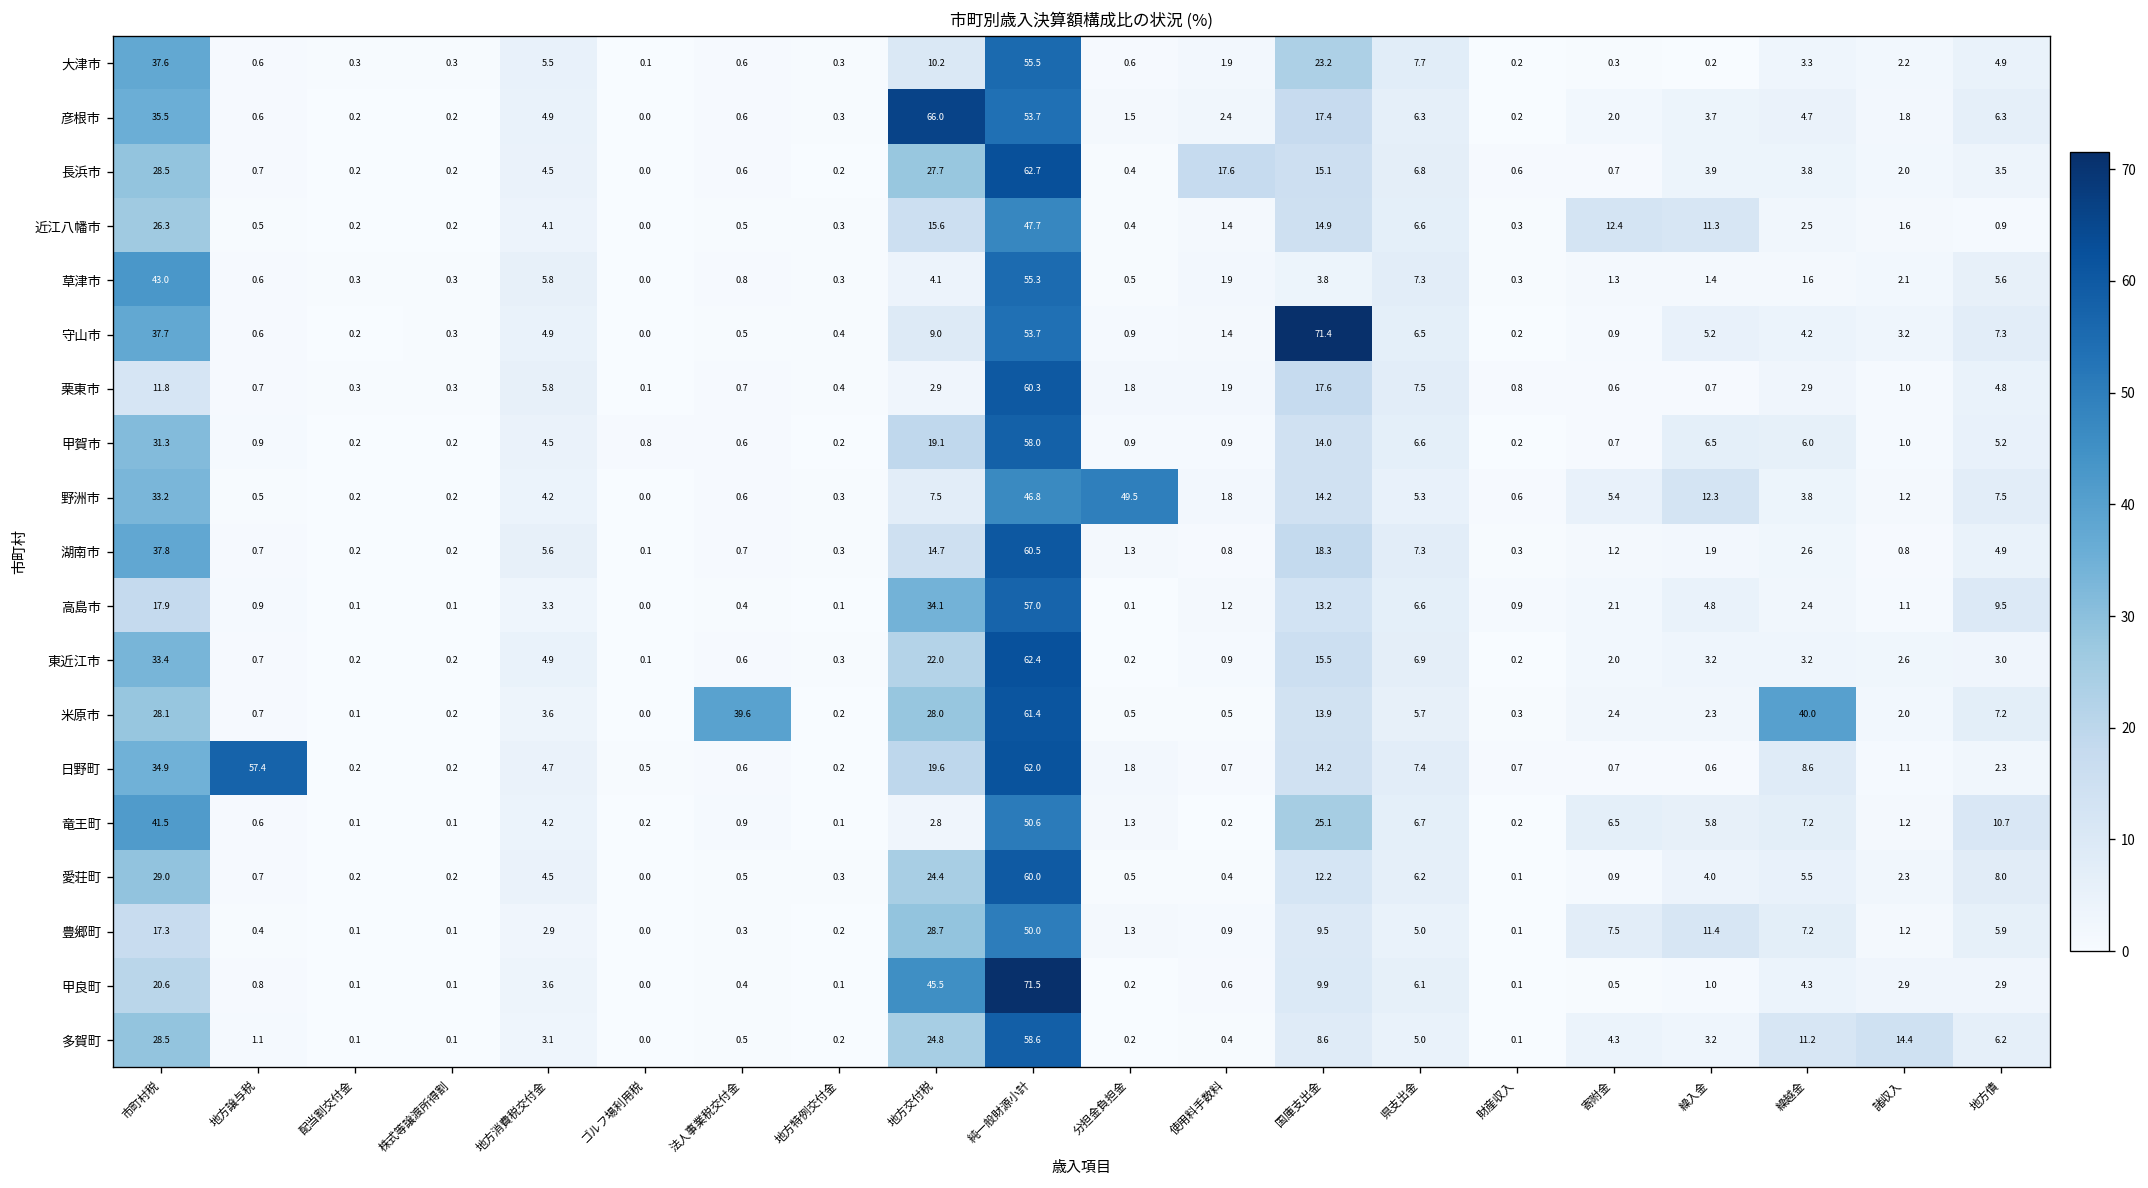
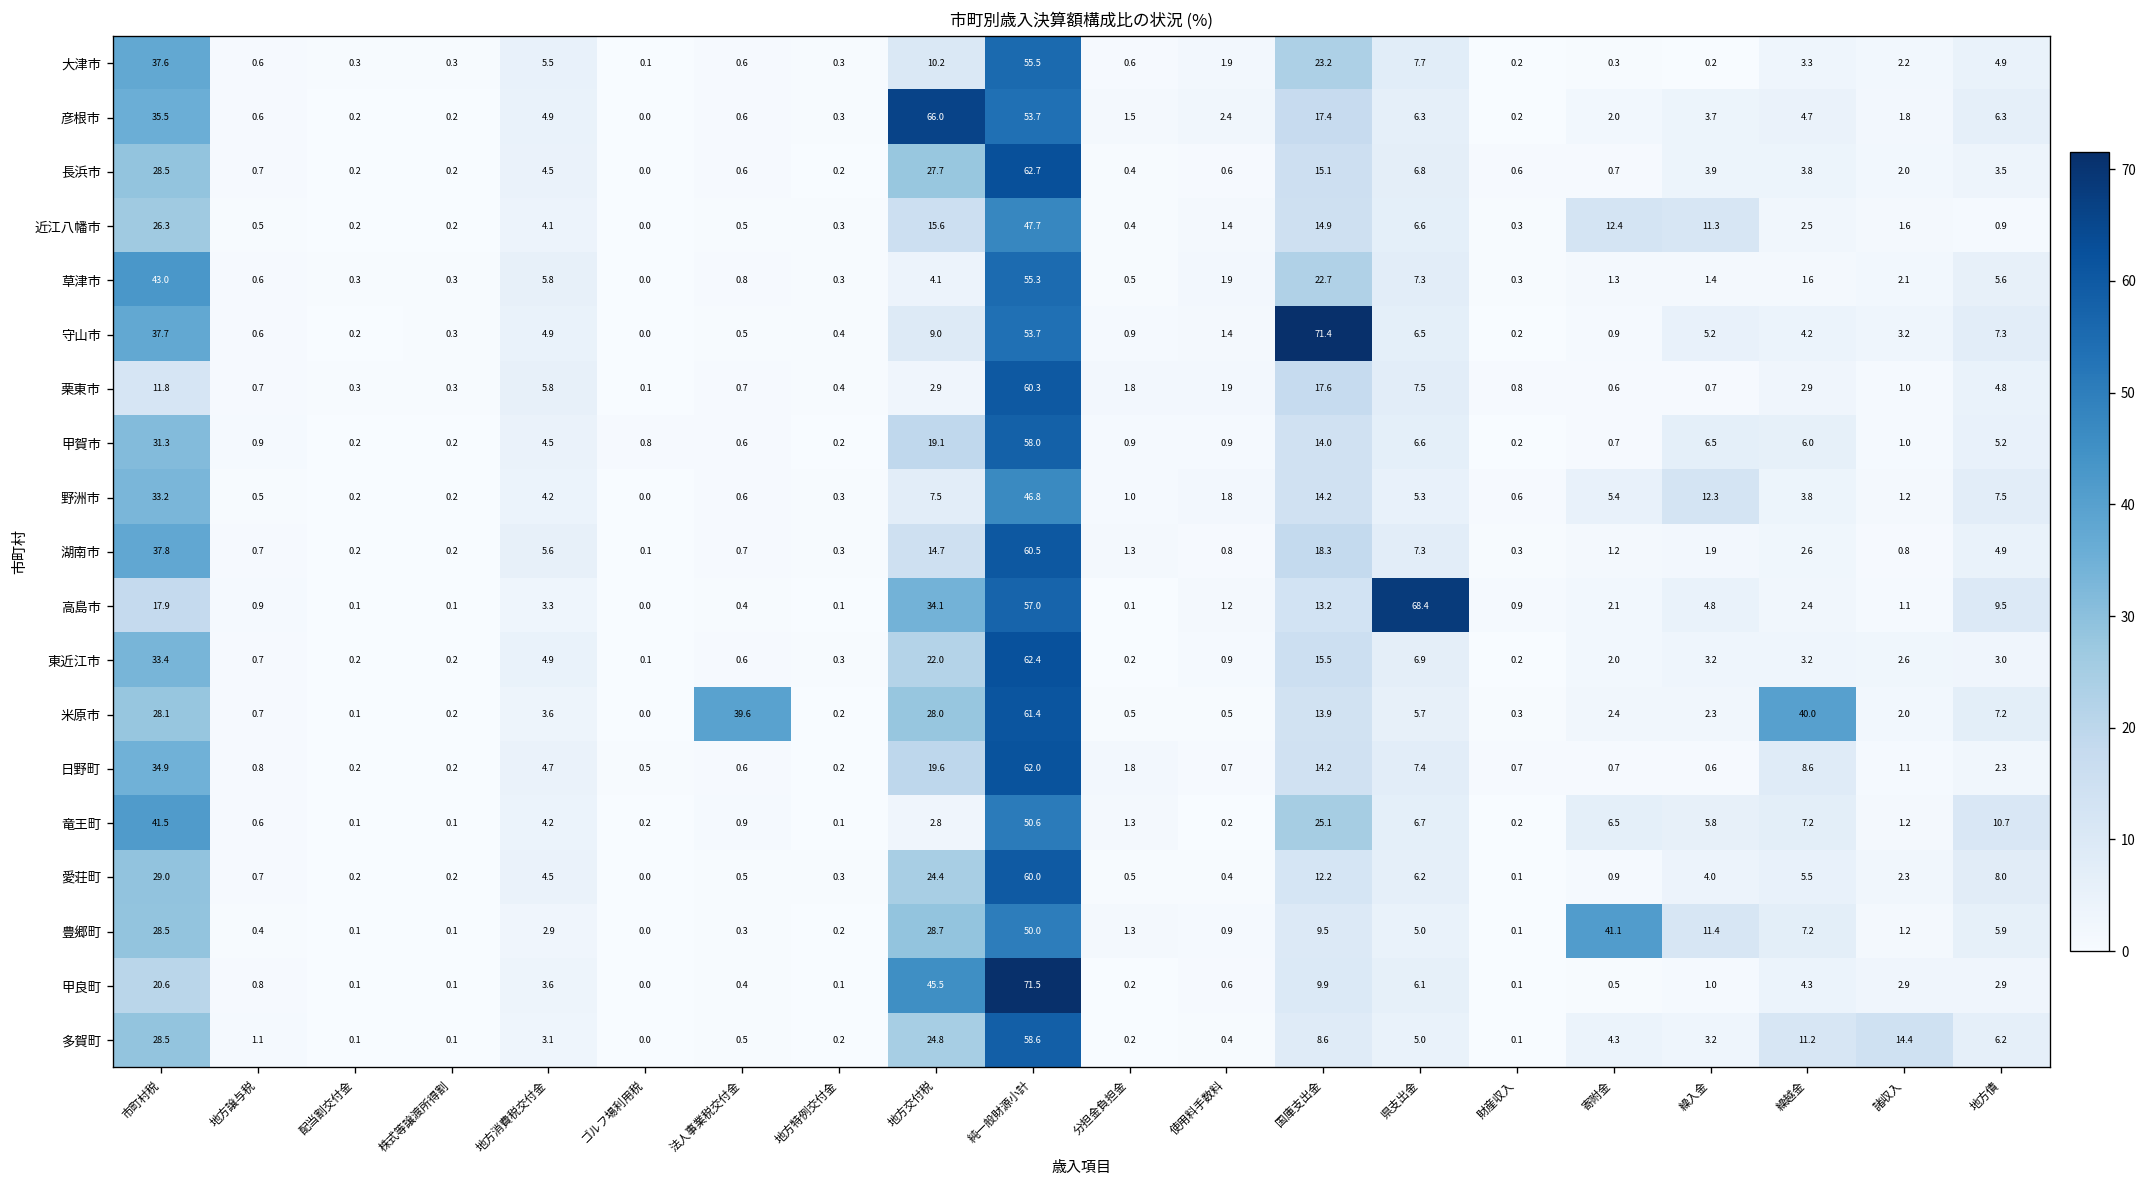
長浜市, 使用料手数料: 17.6 -> 0.6
草津市, 国庫支出金: 3.8 -> 22.7
野洲市, 分担金負担金: 49.5 -> 1.0
高島市, 県支出金: 6.6 -> 68.4
日野町, 地方譲与税: 57.4 -> 0.8
豊郷町, 市町村税: 17.3 -> 28.5
豊郷町, 寄附金: 7.5 -> 41.1
